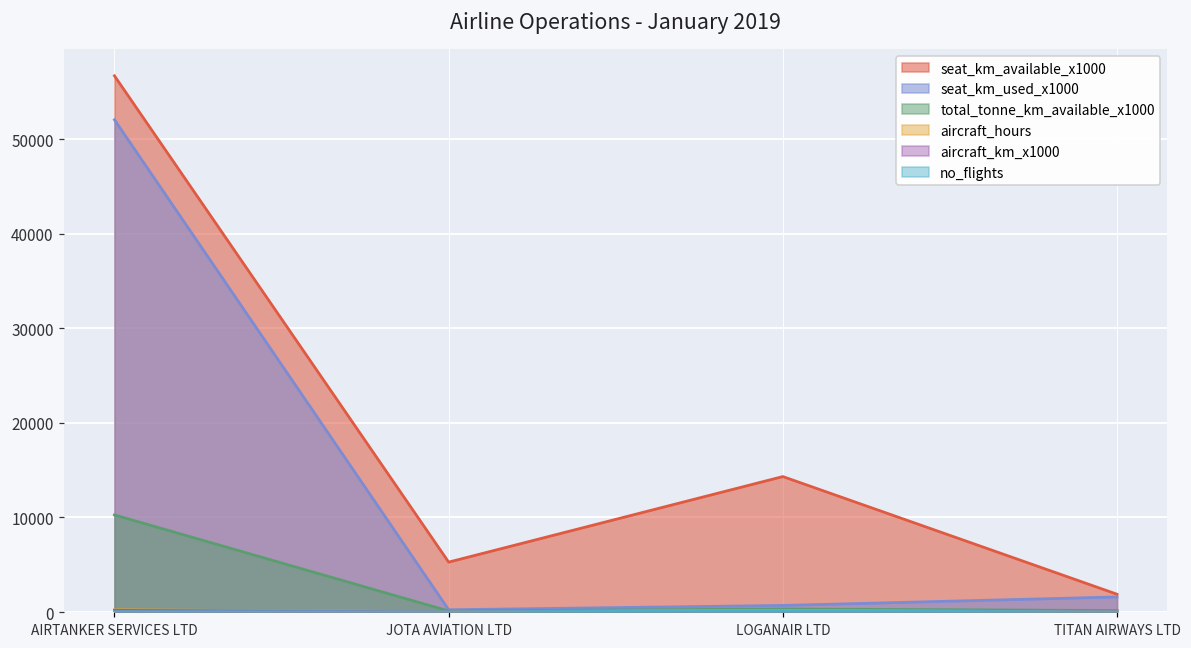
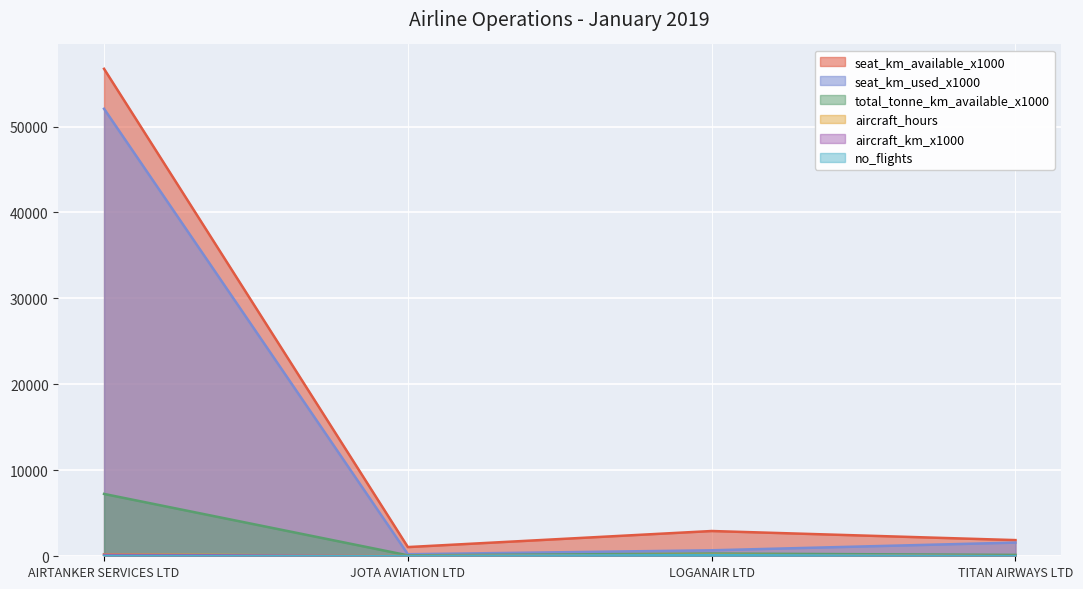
total_tonne_km_available_x1000, AIRTANKER SERVICES LTD: 10000 -> 7000
seat_km_available_x1000, JOTA AVIATION LTD: 5000 -> 1000
seat_km_available_x1000, LOGANAIR LTD: 14000 -> 3000
